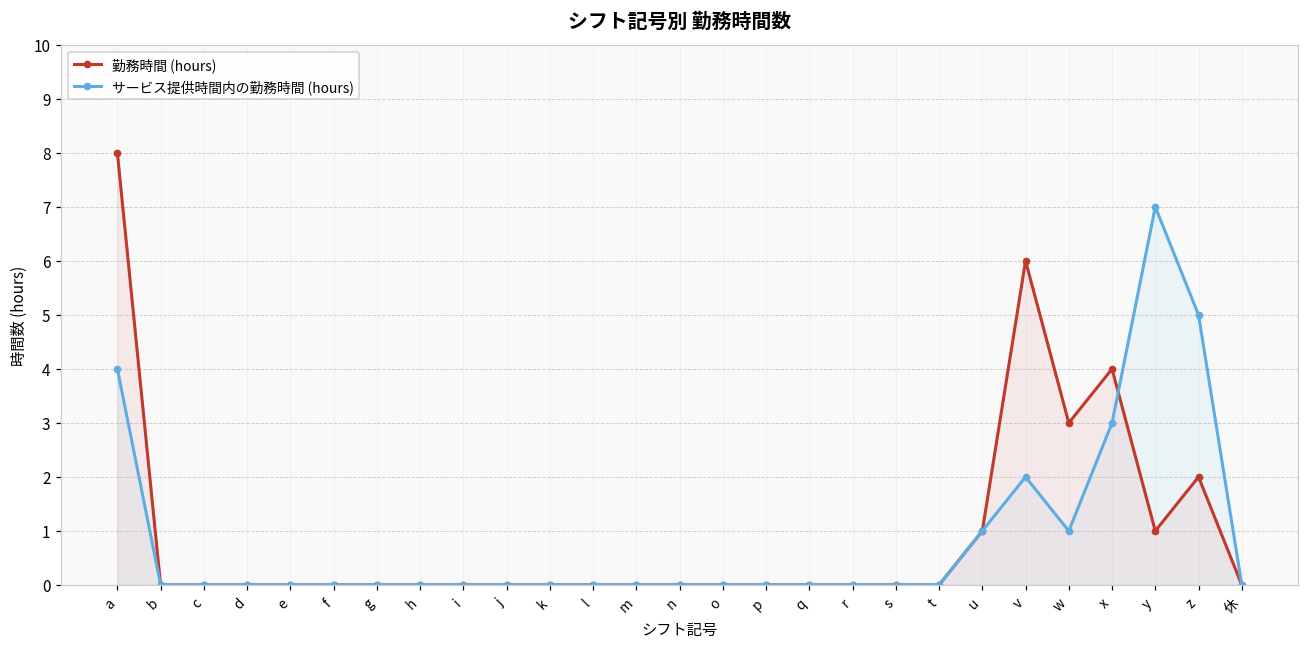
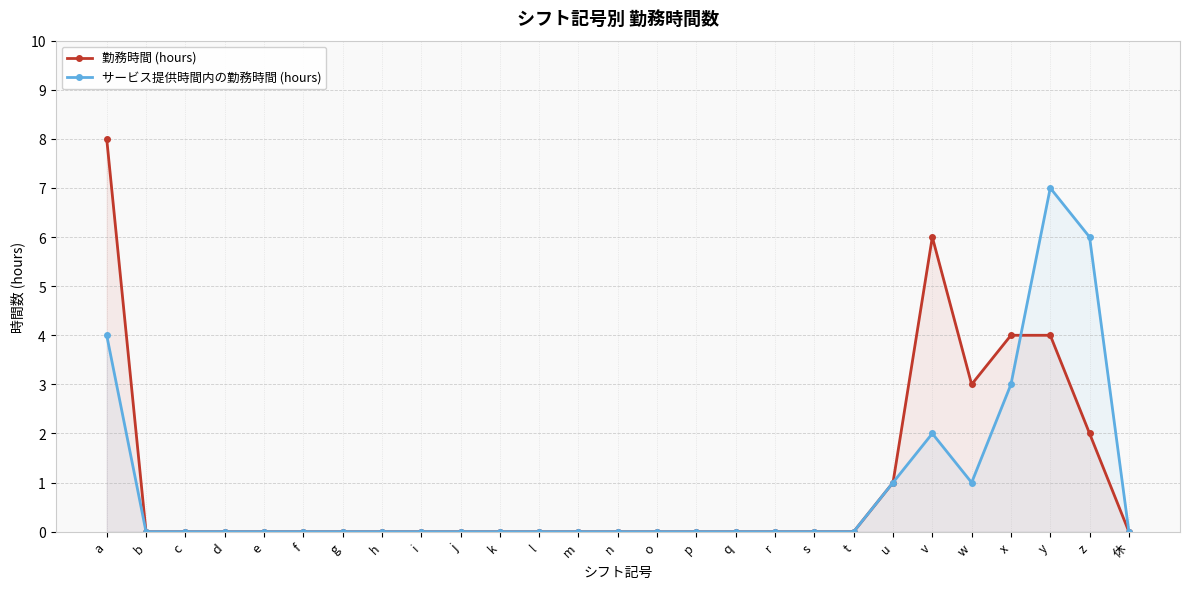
勤務時間 (hours), y: 1 -> 4
サービス提供時間内の勤務時間 (hours), z: 5 -> 6
